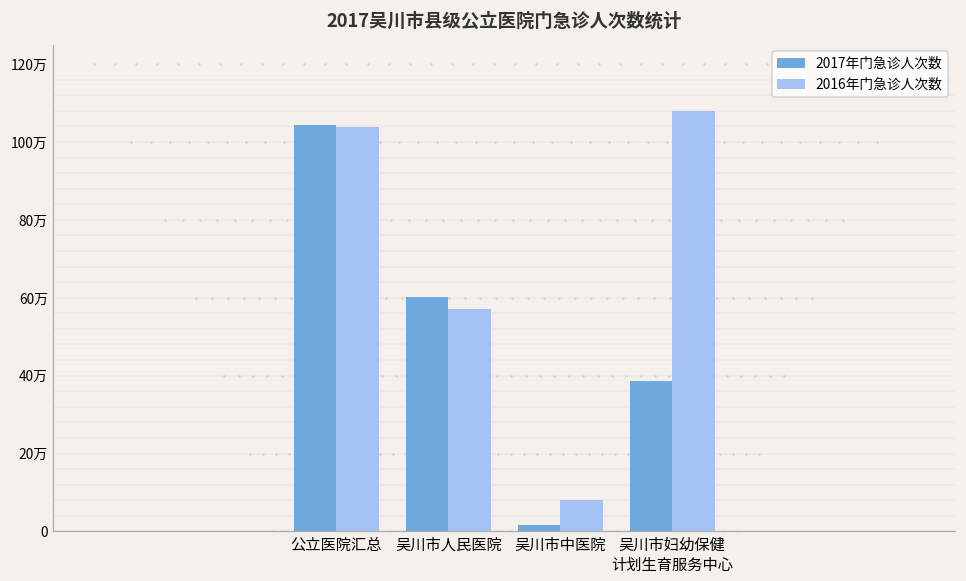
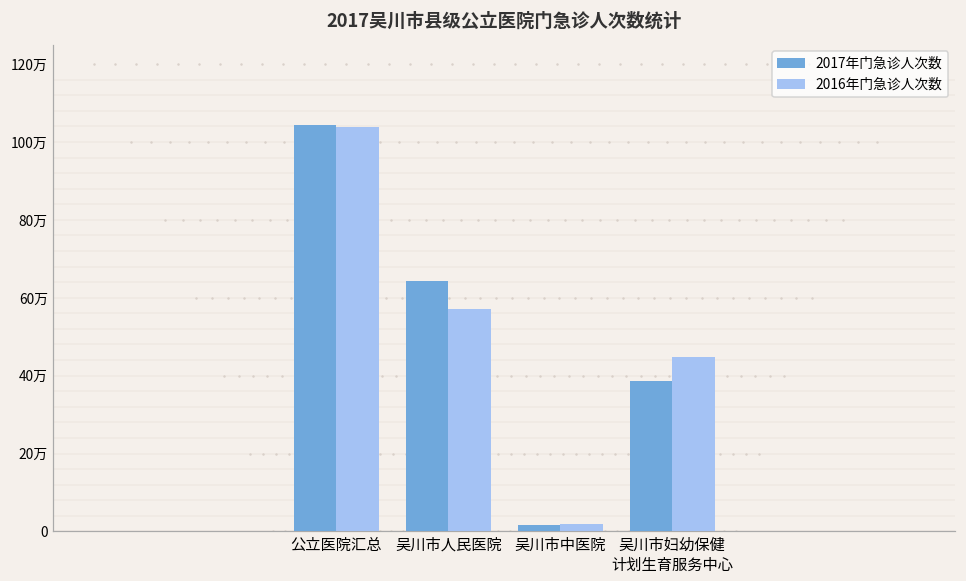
2017年门急诊人次数, 吴川市人民医院: 60万 -> 64万
2016年门急诊人次数, 吴川市中医院: 8万 -> 2万
2016年门急诊人次数, 吴川市妇幼保健 计划生育服务中心: 108万 -> 45万
